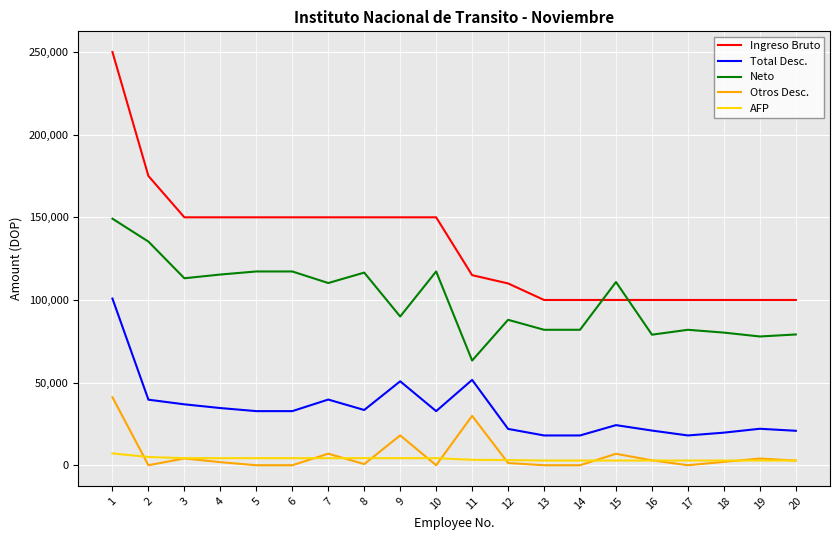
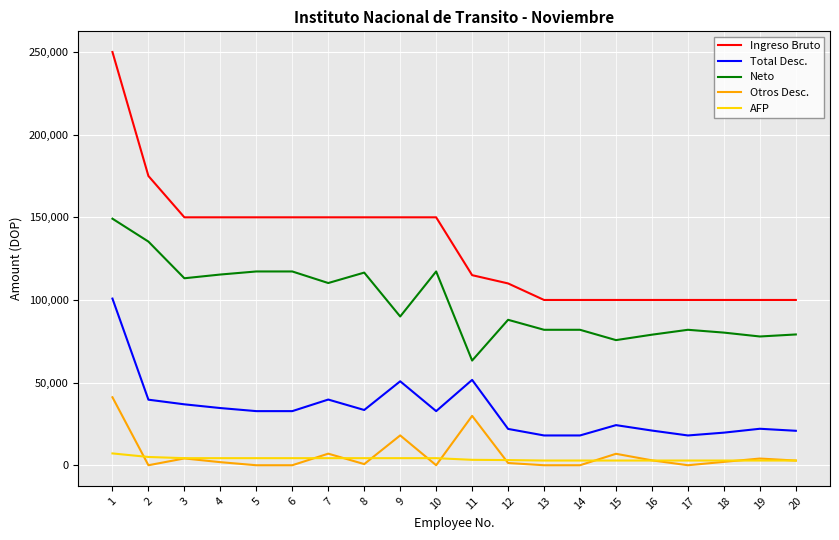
Neto, 15: 111,000 -> 76,000
